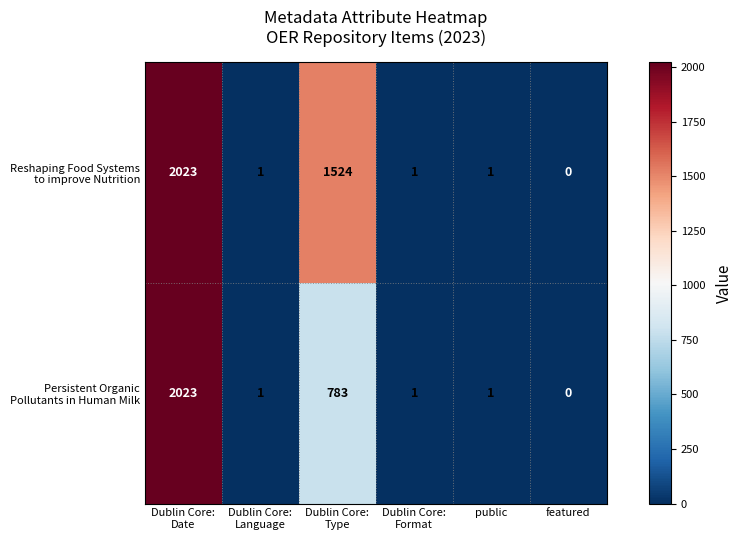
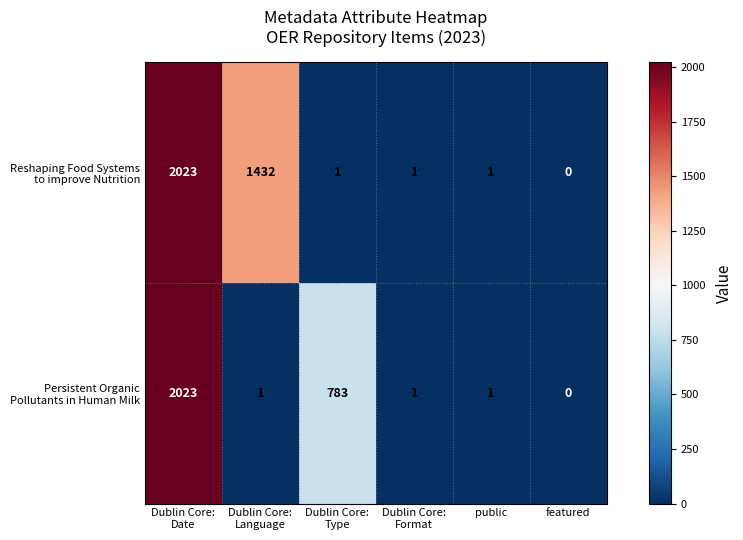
Reshaping Food Systems to improve Nutrition, Dublin Core: Language: 1 -> 1432
Reshaping Food Systems to improve Nutrition, Dublin Core: Type: 1524 -> 1
